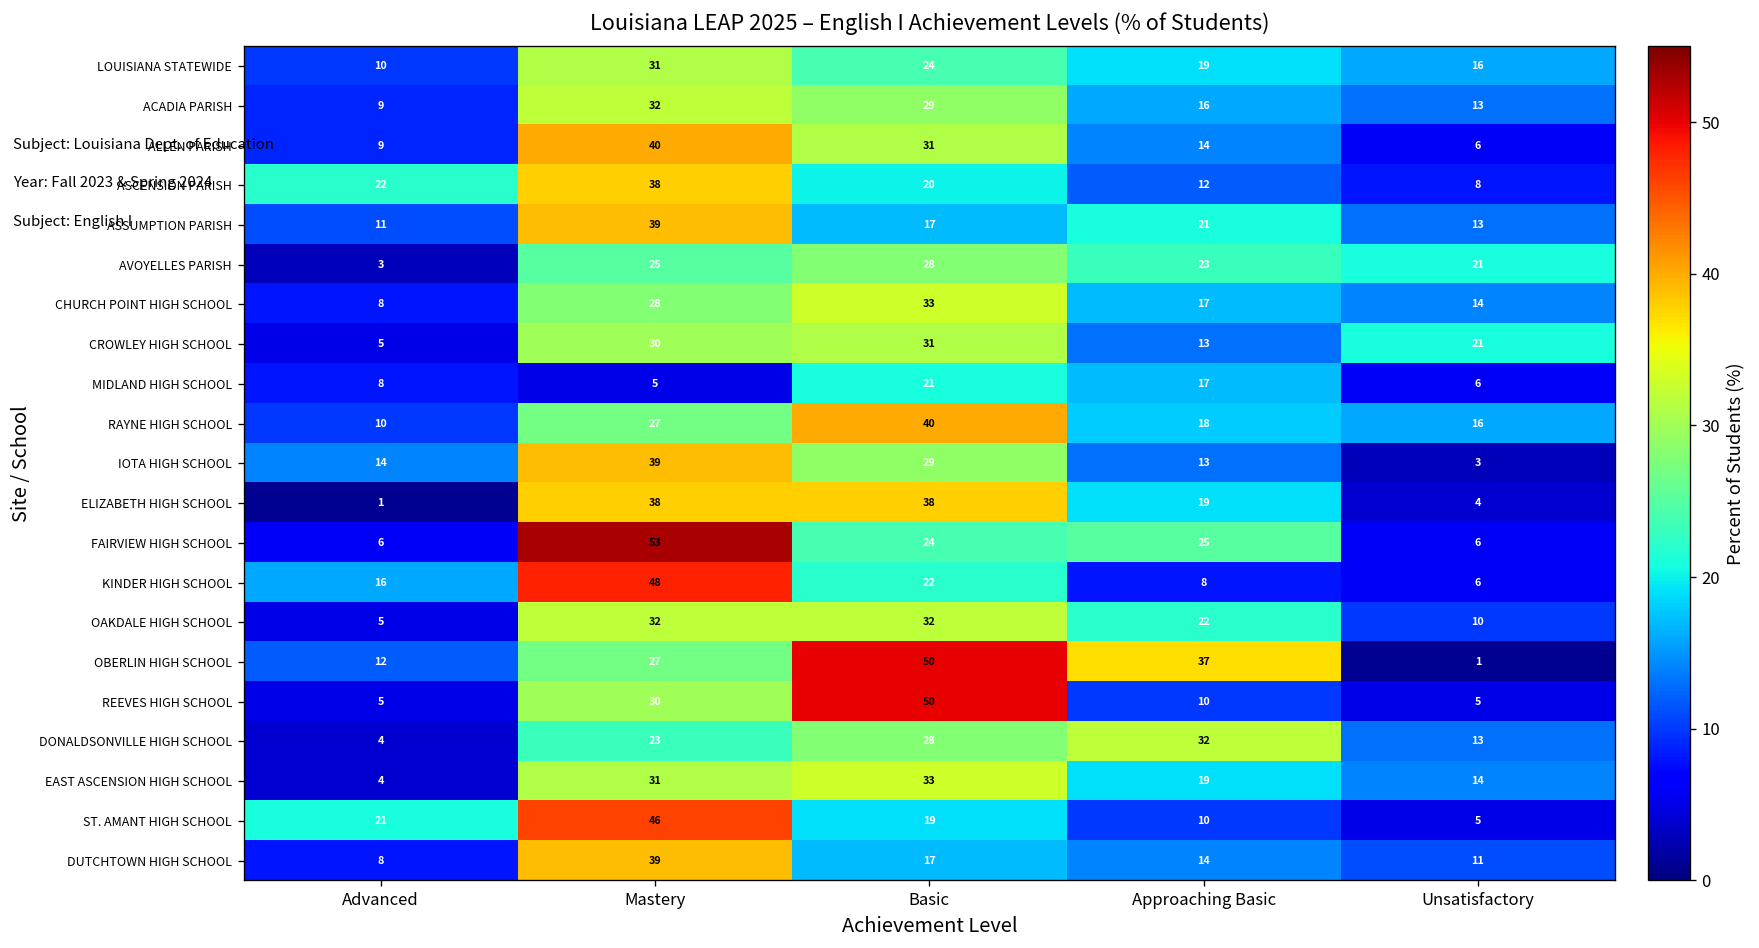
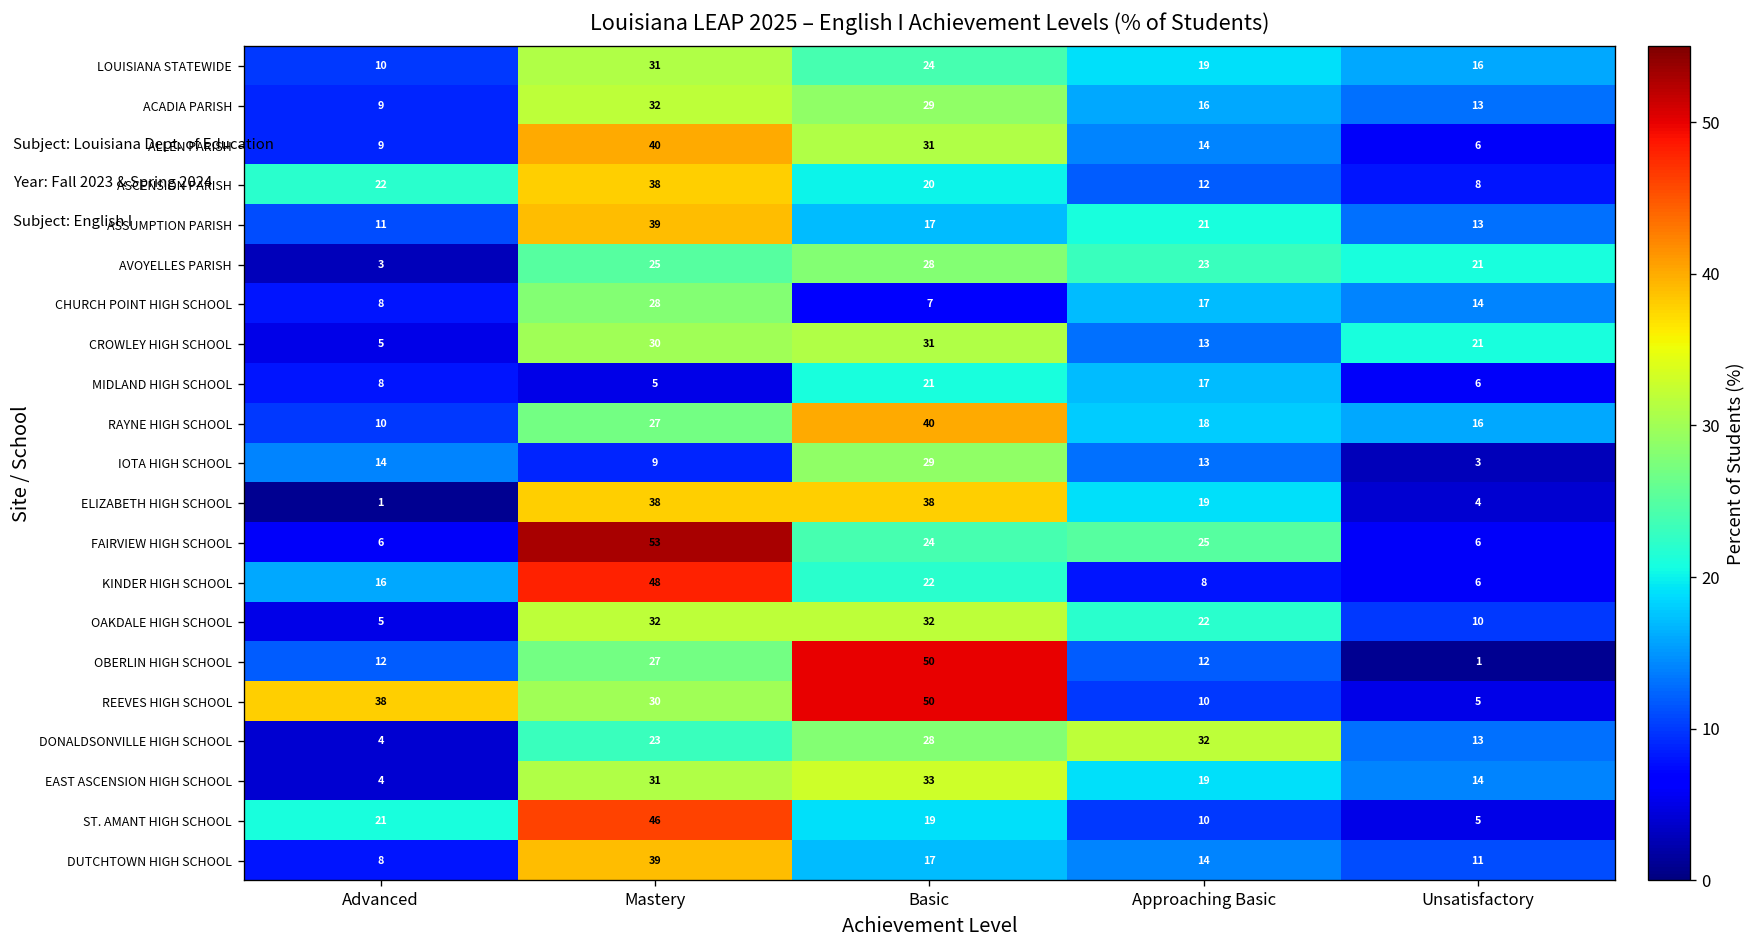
CHURCH POINT HIGH SCHOOL, Basic: 33 -> 7
IOTA HIGH SCHOOL, Mastery: 39 -> 9
OBERLIN HIGH SCHOOL, Approaching Basic: 37 -> 12
REEVES HIGH SCHOOL, Advanced: 5 -> 38
